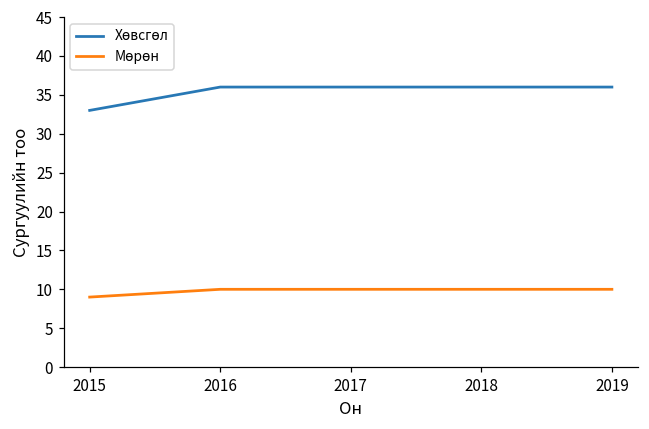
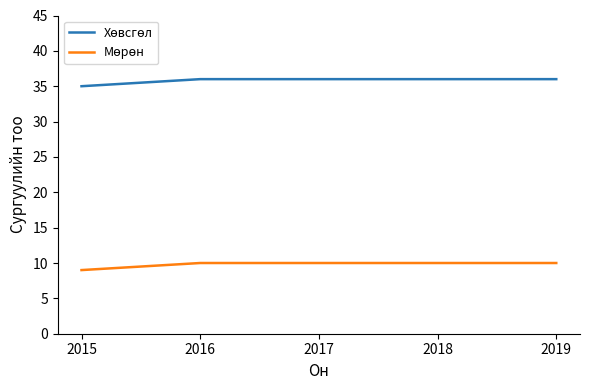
Хөвсгөл, 2015: 33 -> 35
